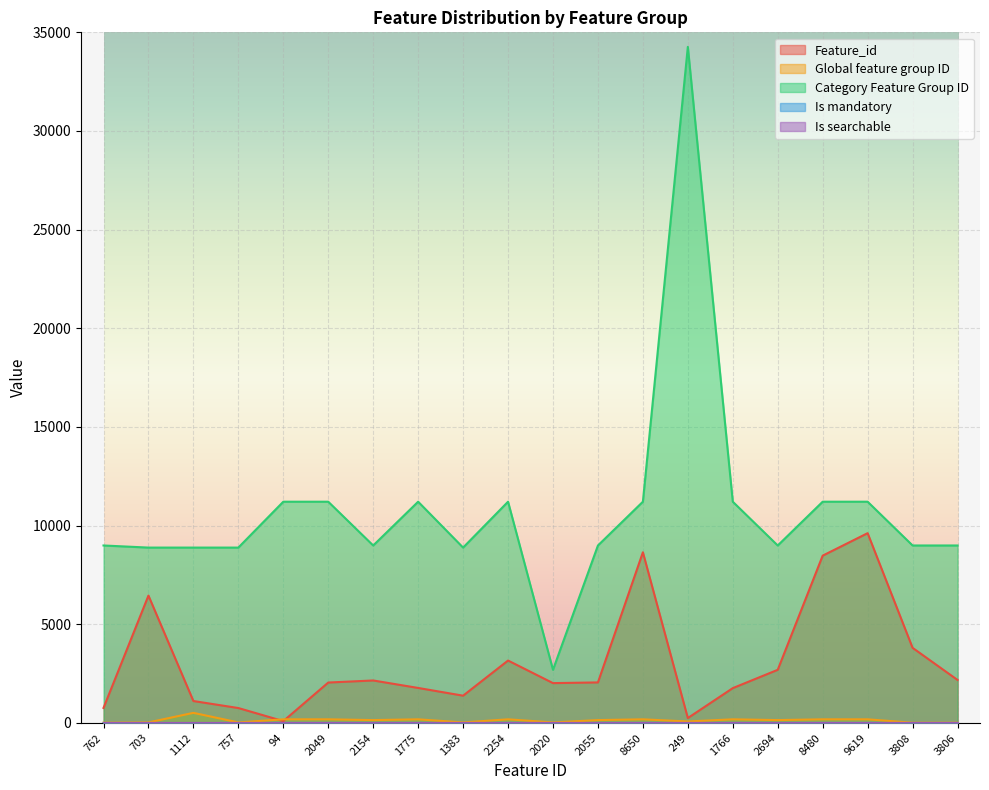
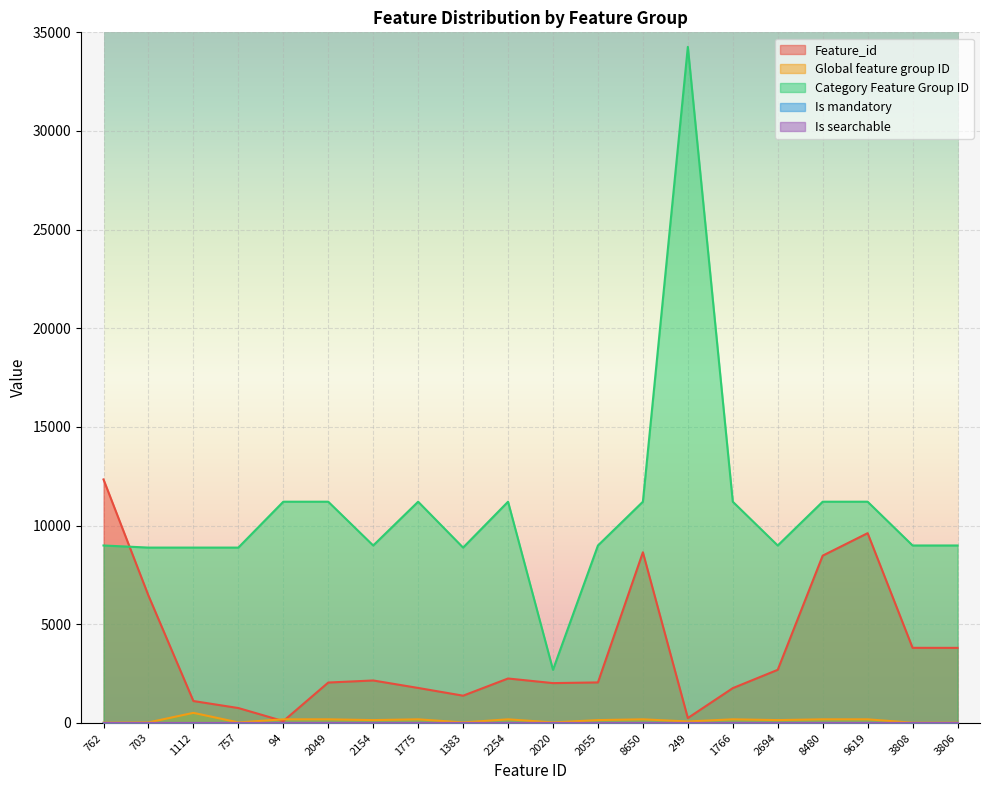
Feature_id, 762: 800 -> 12300
Feature_id, 2254: 3200 -> 2300
Feature_id, 3806: 2200 -> 3800
